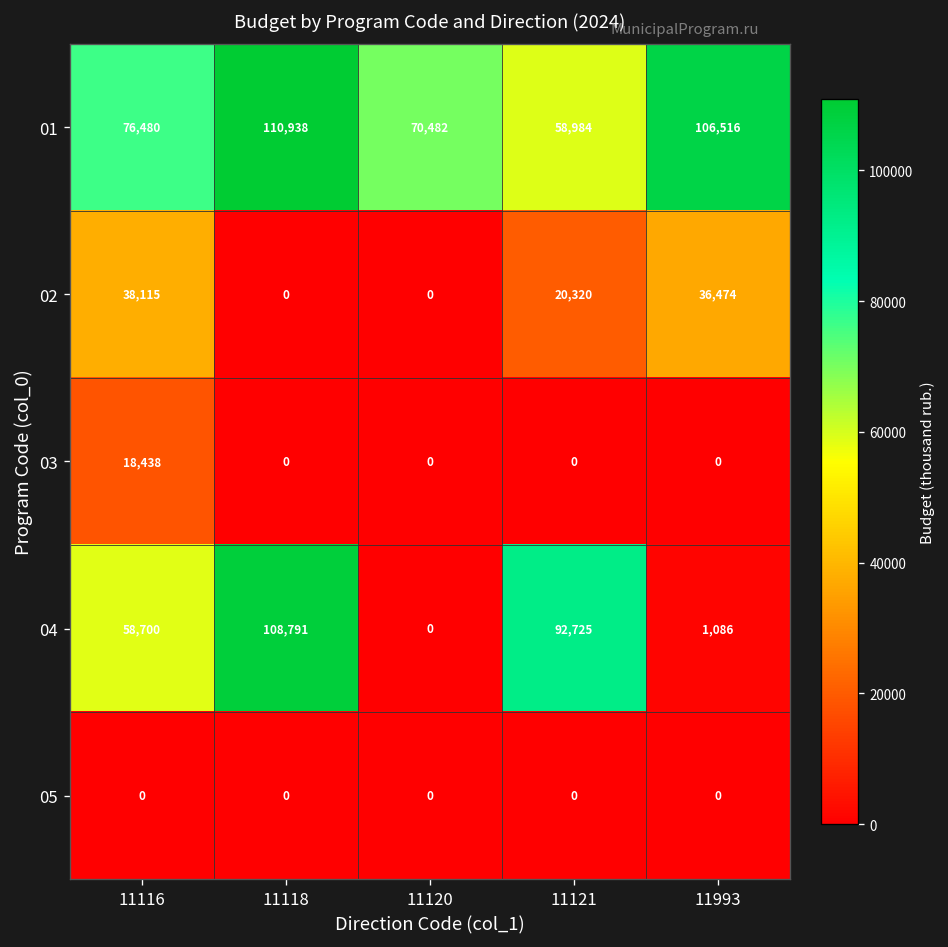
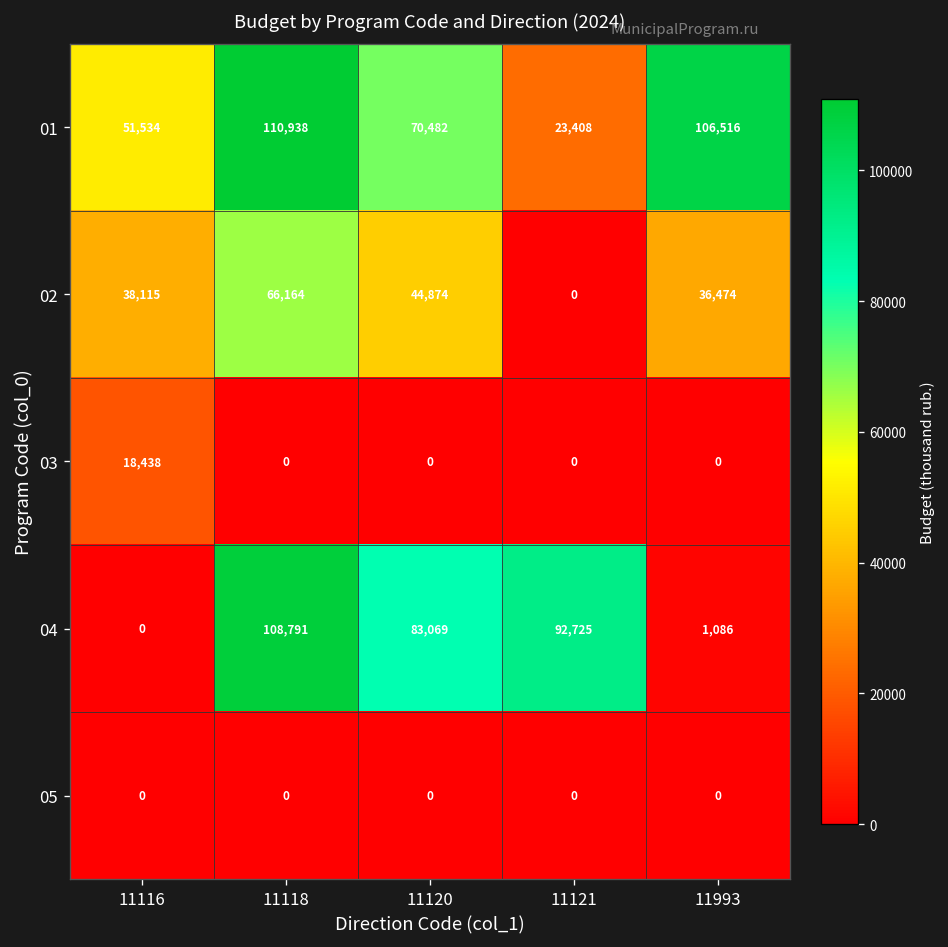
01, 11116: 76,480 -> 51,534
01, 11121: 58,984 -> 23,408
02, 11118: 0 -> 66,164
02, 11120: 0 -> 44,874
02, 11121: 20,320 -> 0
04, 11116: 58,700 -> 0
04, 11120: 0 -> 83,069
